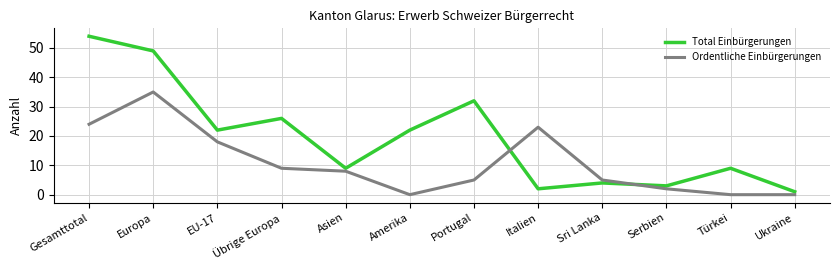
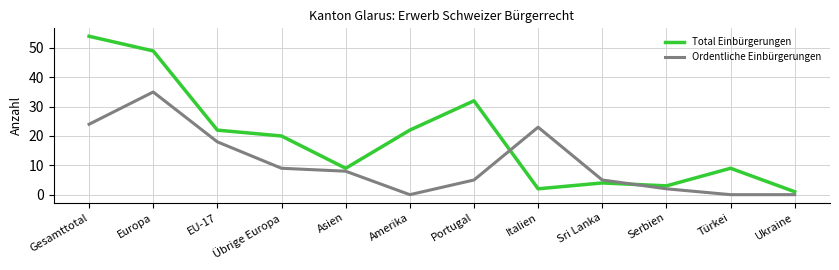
Total Einbürgerungen, Übrige Europa: 26 -> 20
